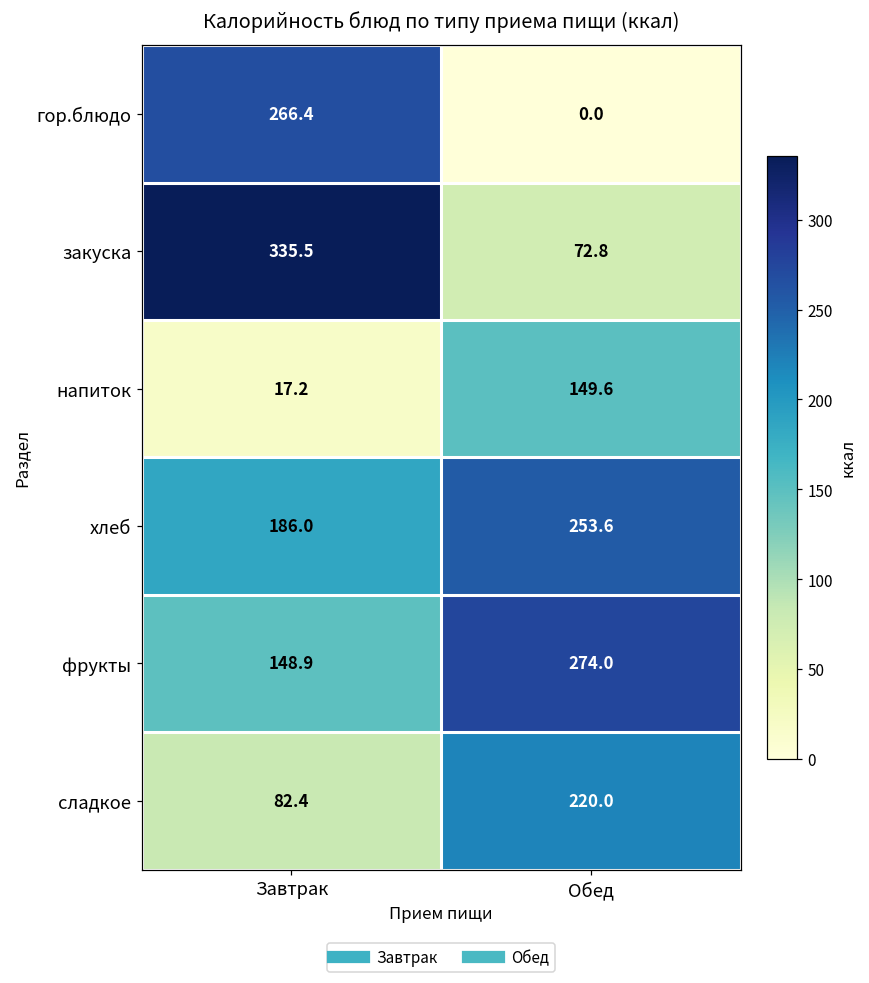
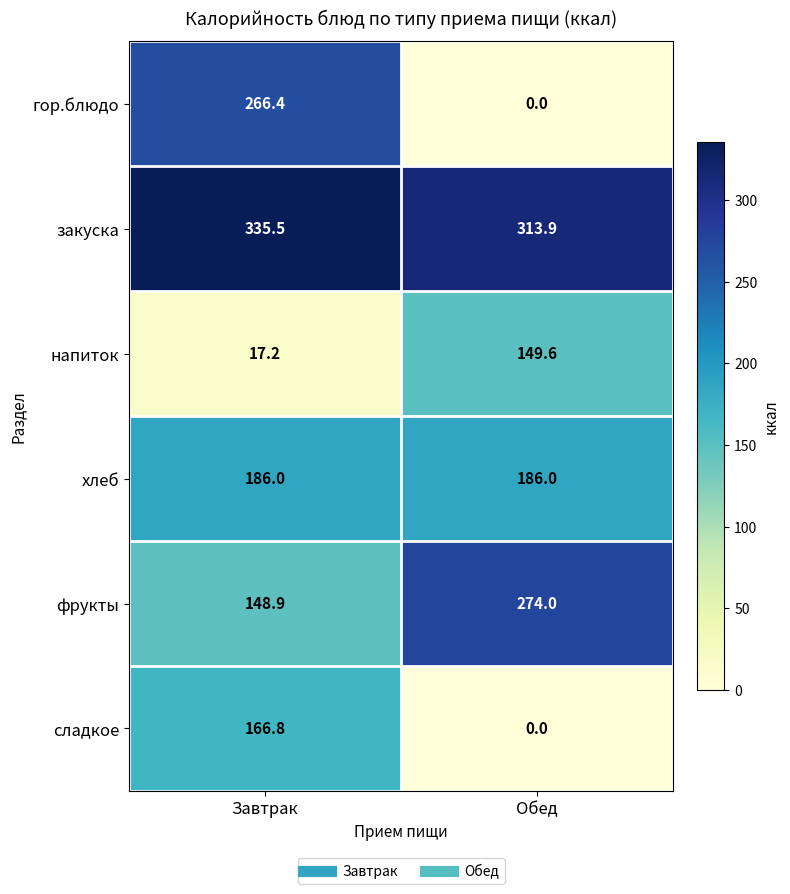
закуска, Обед: 72.8 -> 313.9
хлеб, Обед: 253.6 -> 186.0
сладкое, Завтрак: 82.4 -> 166.8
сладкое, Обед: 220.0 -> 0.0
